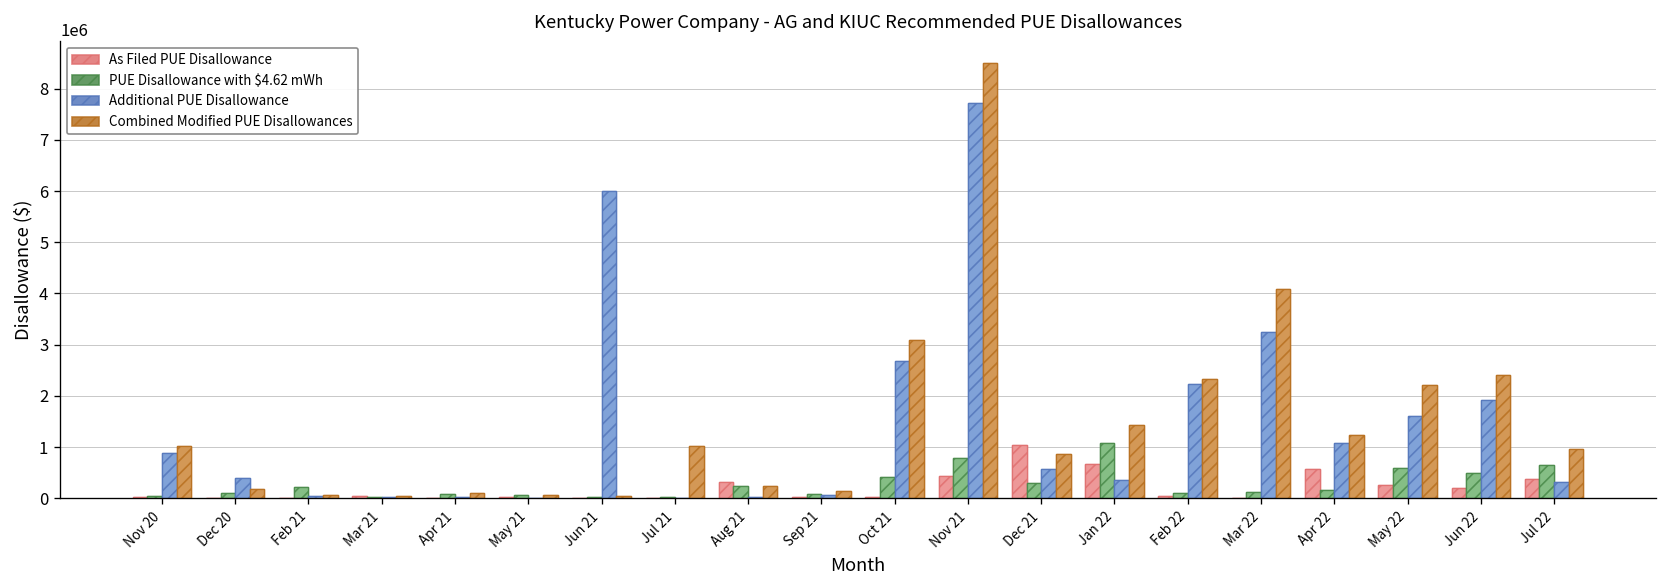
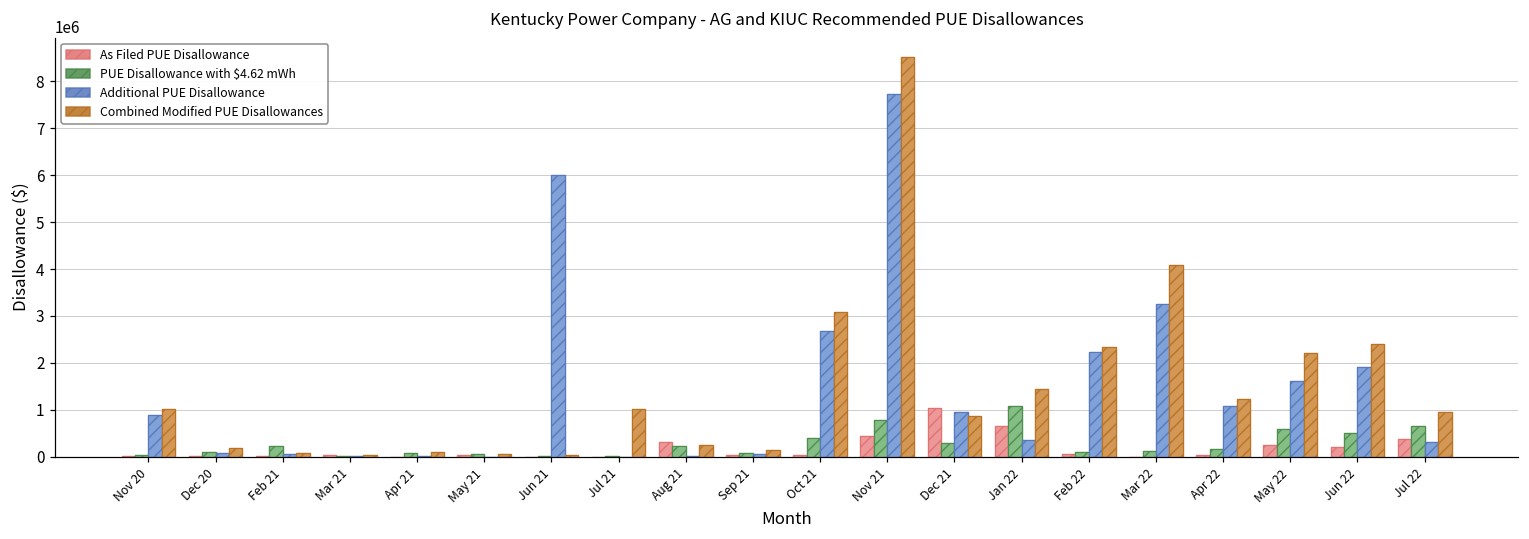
Additional PUE Disallowance, Dec 20: 400000 -> 100000
Additional PUE Disallowance, Dec 21: 600000 -> 1000000
As Filed PUE Disallowance, Apr 22: 600000 -> 0
